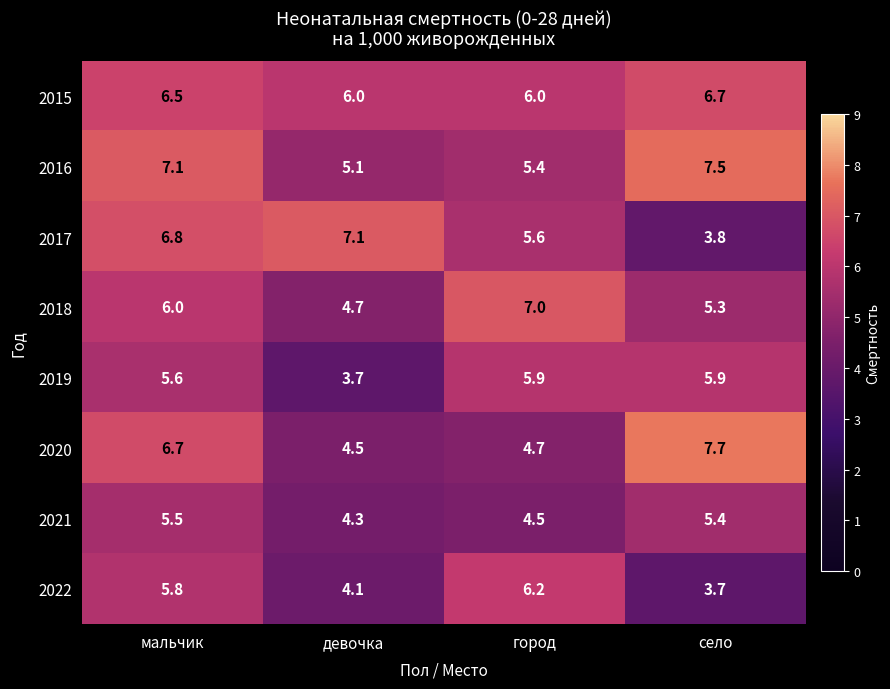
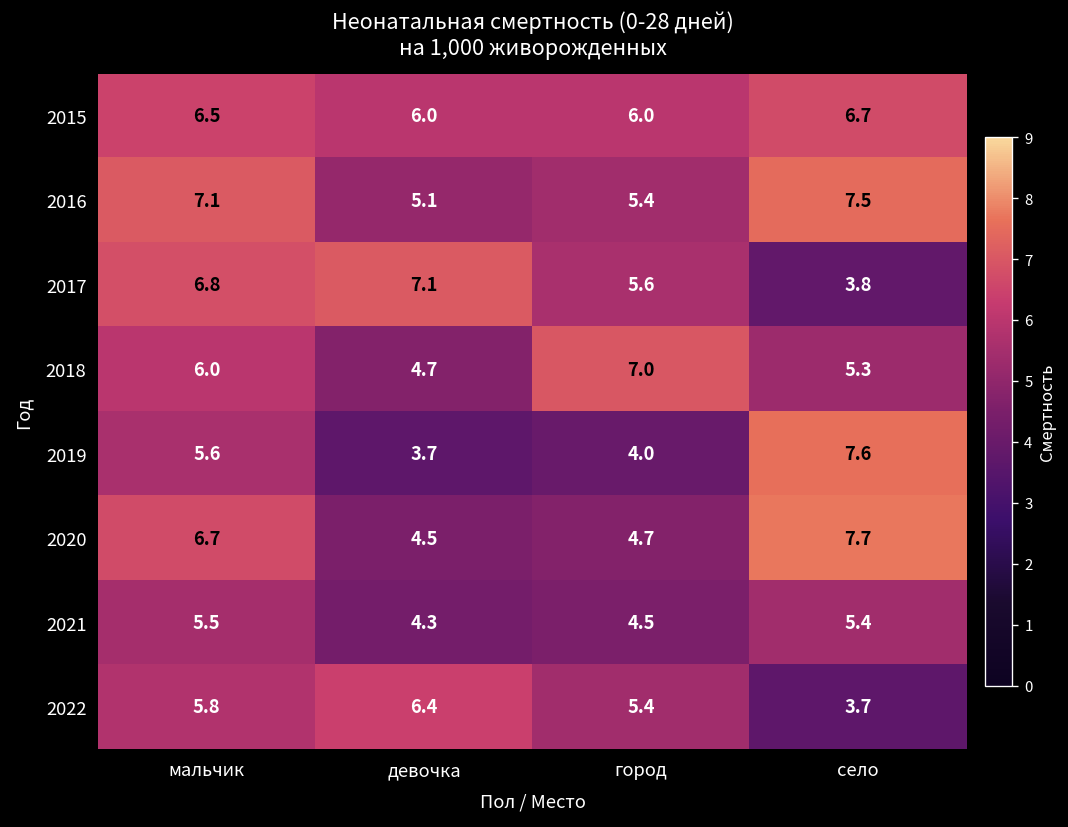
2019, город: 5.9 -> 4.0
2019, село: 5.9 -> 7.6
2022, девочка: 4.1 -> 6.4
2022, город: 6.2 -> 5.4
